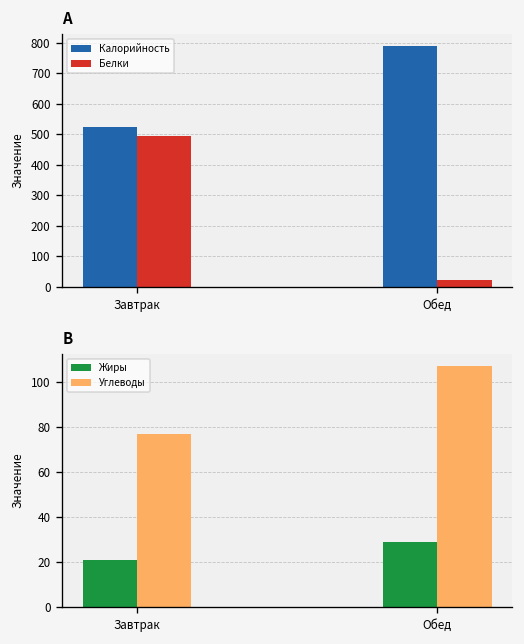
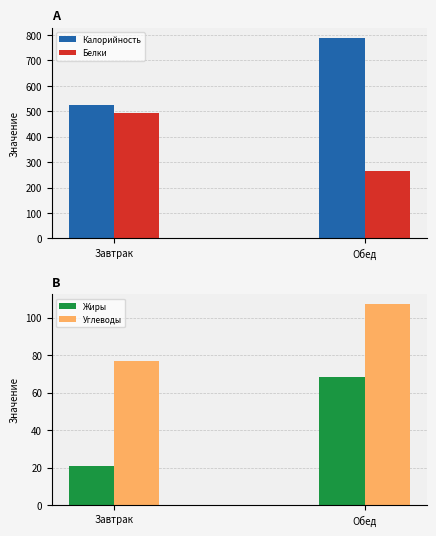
A, Белки, Обед: 20 -> 260
B, Жиры, Обед: 29 -> 68
